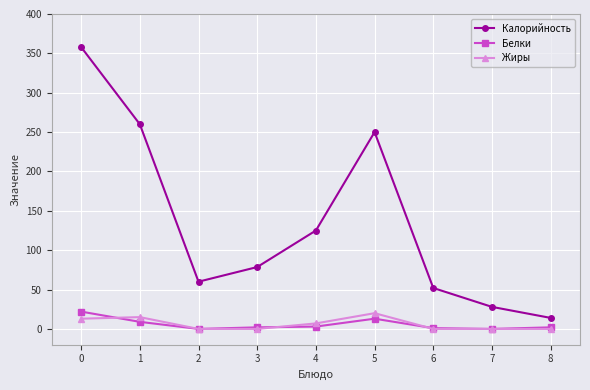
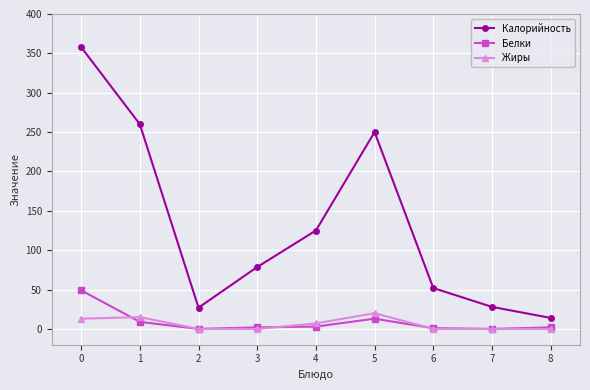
Белки, 0: 20 -> 50
Калорийность, 2: 60 -> 30
